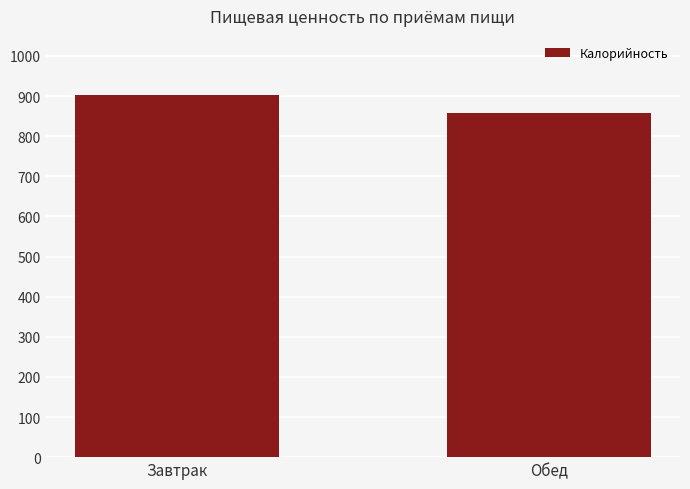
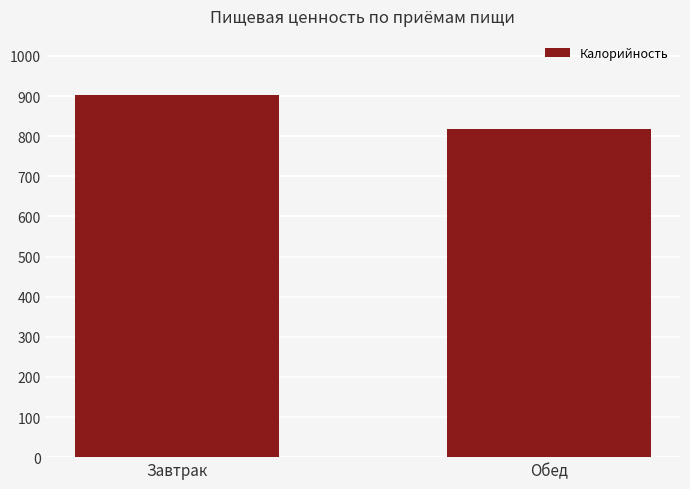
Обед: 860 -> 820
